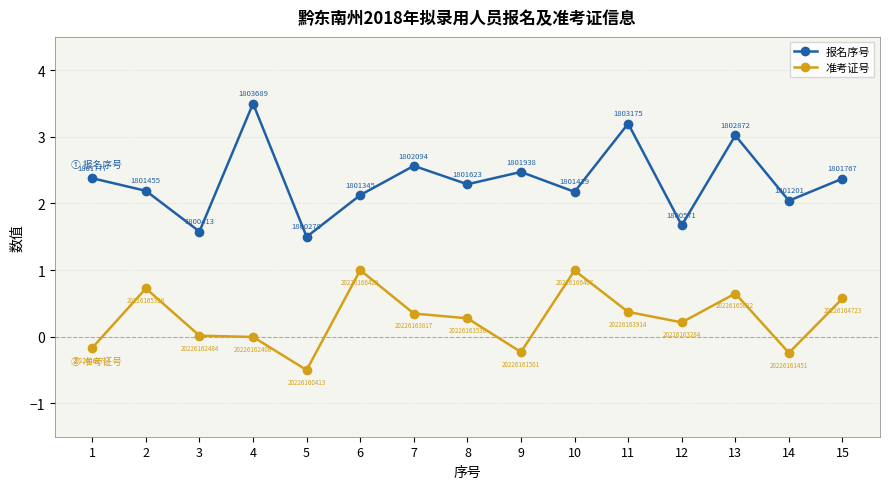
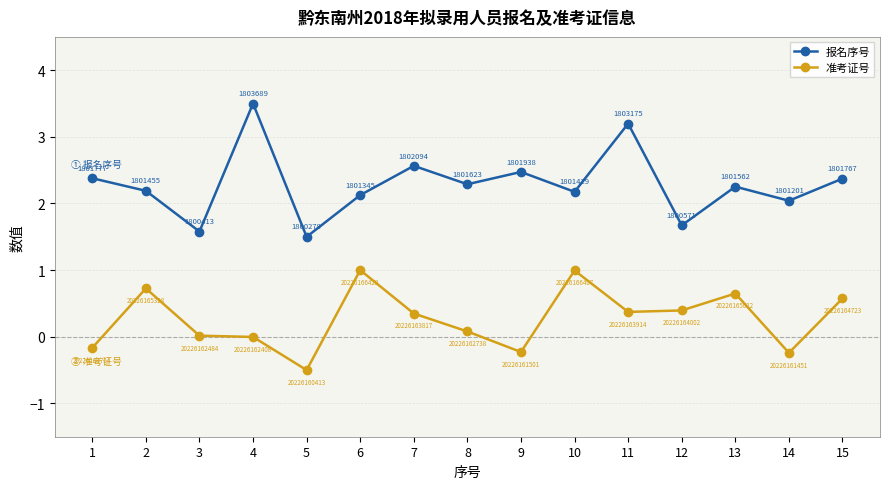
准考证号, 8: 20226163530 -> 20226162738
准考证号, 12: 20226163284 -> 20226164002
报名序号, 13: 1802872 -> 1801562
